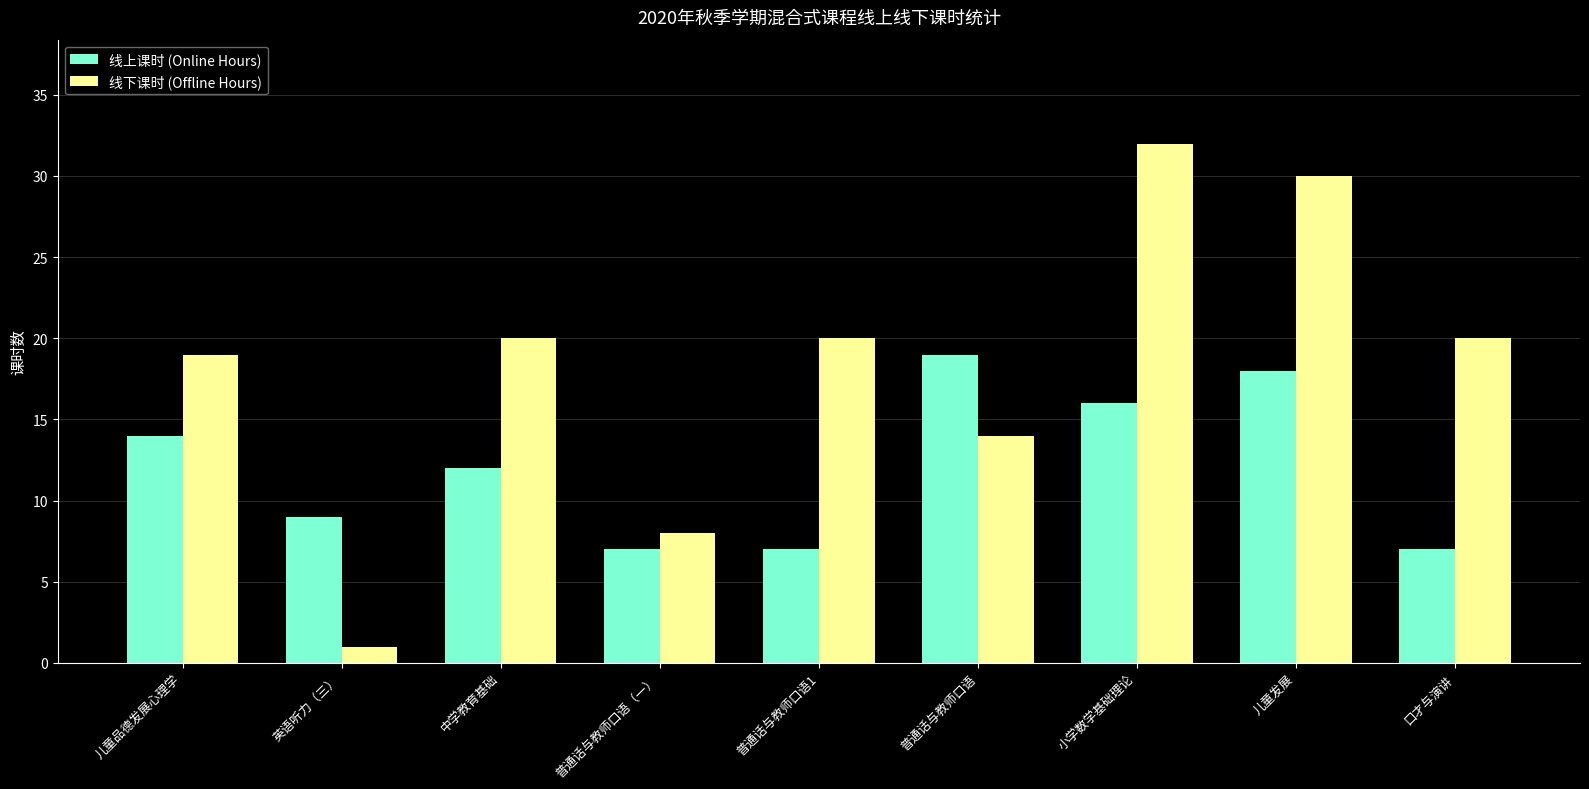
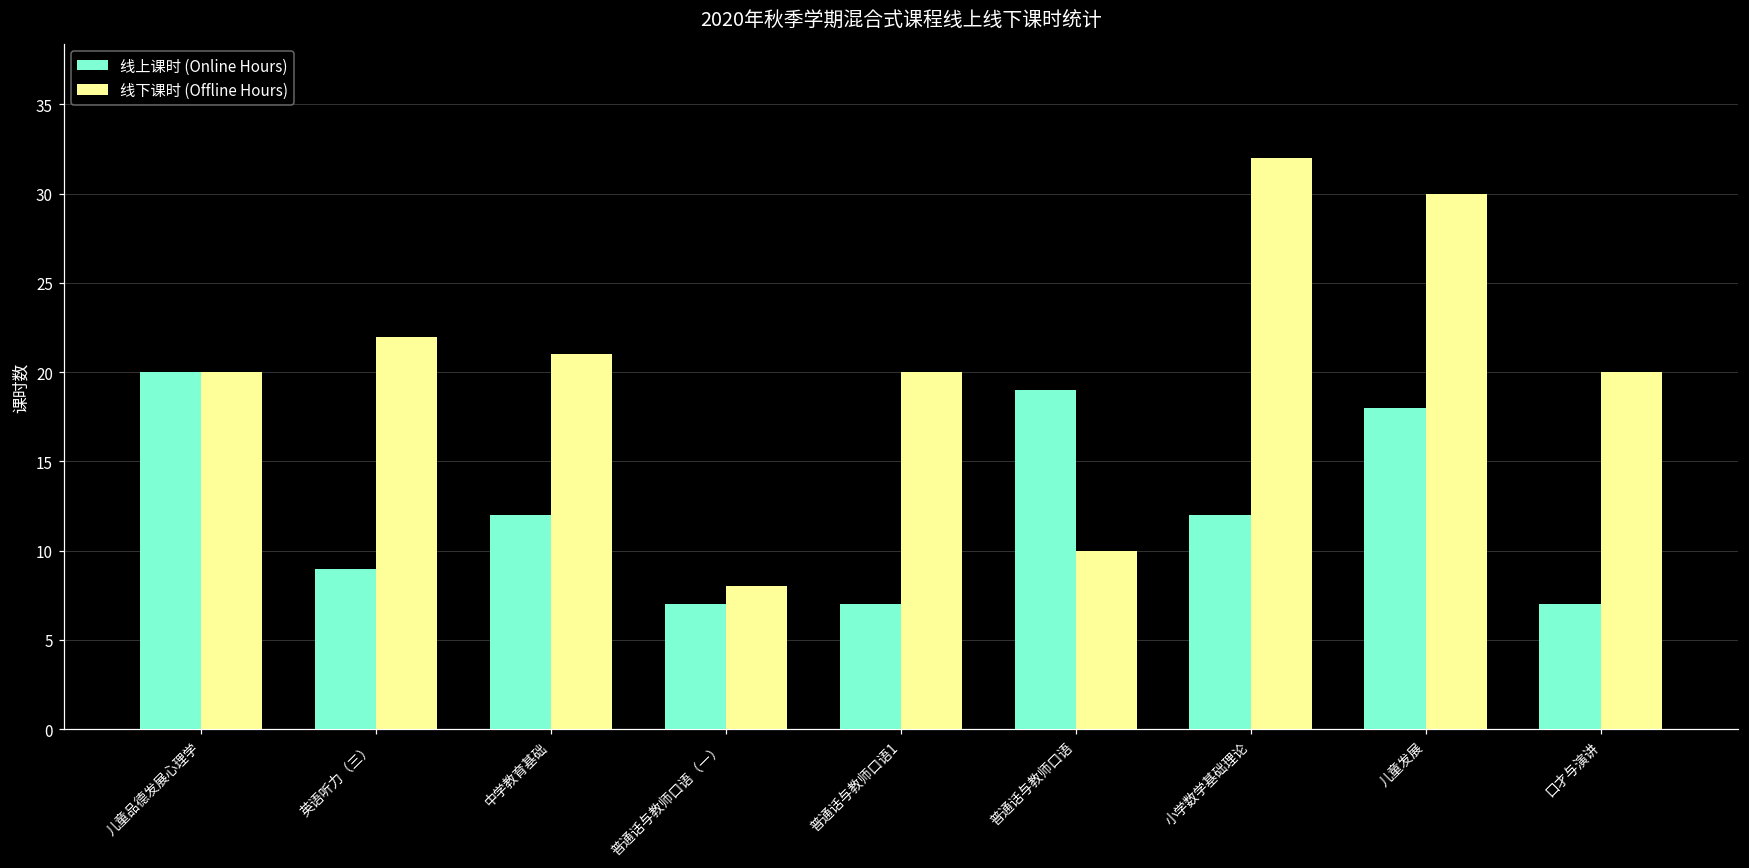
线上课时 (Online Hours), 儿童品德发展心理学: 14 -> 20
线下课时 (Offline Hours), 儿童品德发展心理学: 19 -> 20
线下课时 (Offline Hours), 英语听力（三）: 1 -> 22
线下课时 (Offline Hours), 中学教育基础: 20 -> 21
线下课时 (Offline Hours), 普通话与教师口语: 14 -> 10
线上课时 (Online Hours), 小学数学基础理论: 16 -> 12
